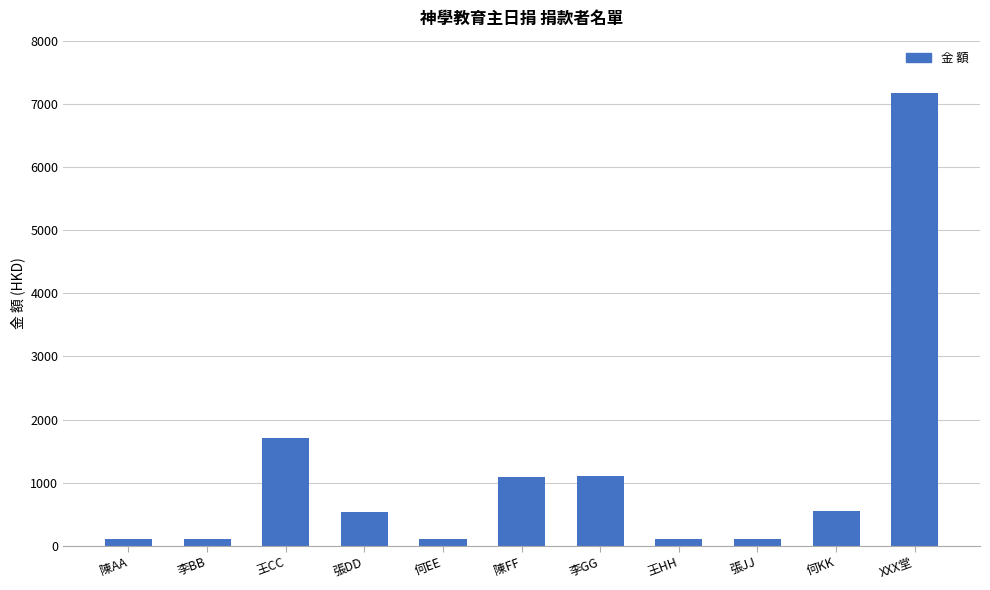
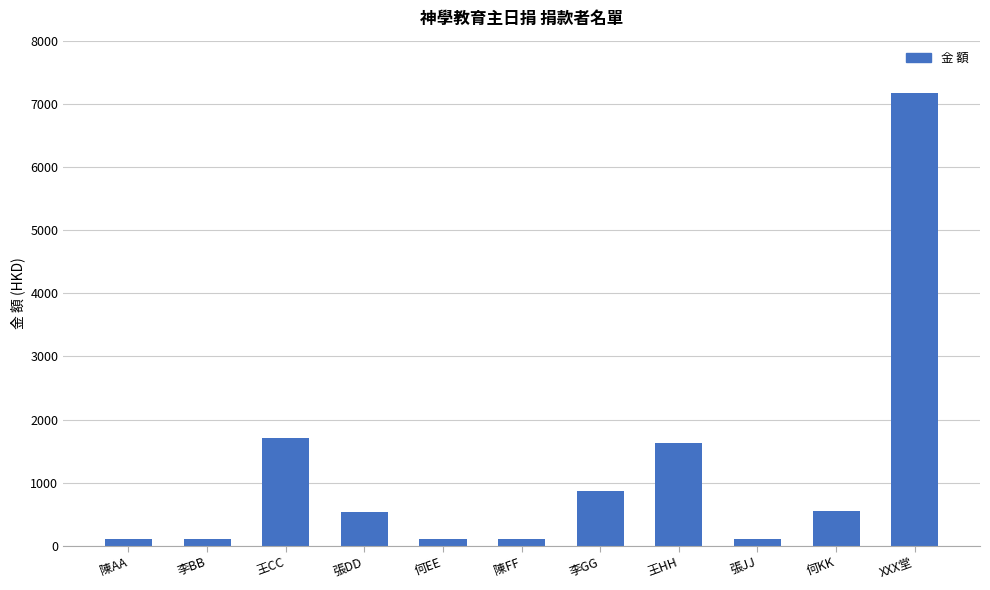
陳FF: 1100 -> 100
李GG: 1100 -> 900
王HH: 100 -> 1600
